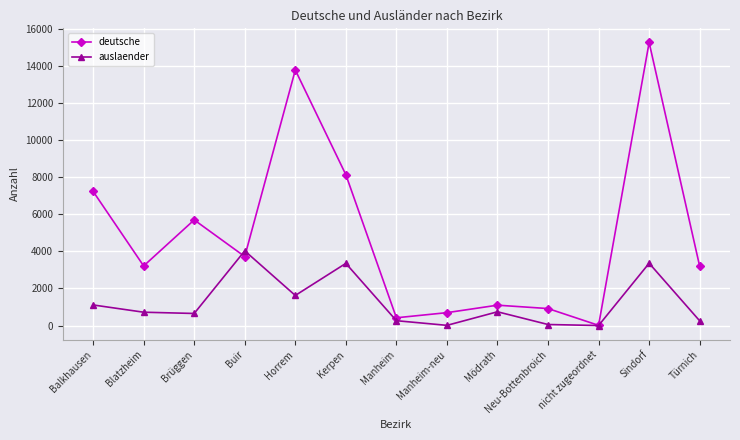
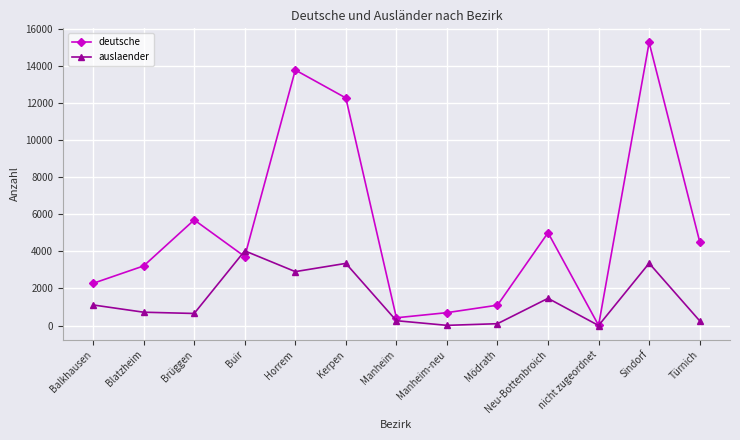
deutsche, Balkhausen: 7200 -> 2300
auslaender, Horrem: 1600 -> 2900
deutsche, Kerpen: 8100 -> 12300
auslaender, Mödrath: 700 -> 100
deutsche, Neu-Bottenbroich: 900 -> 5000
auslaender, Neu-Bottenbroich: 100 -> 1500
deutsche, Türnich: 3200 -> 4500
